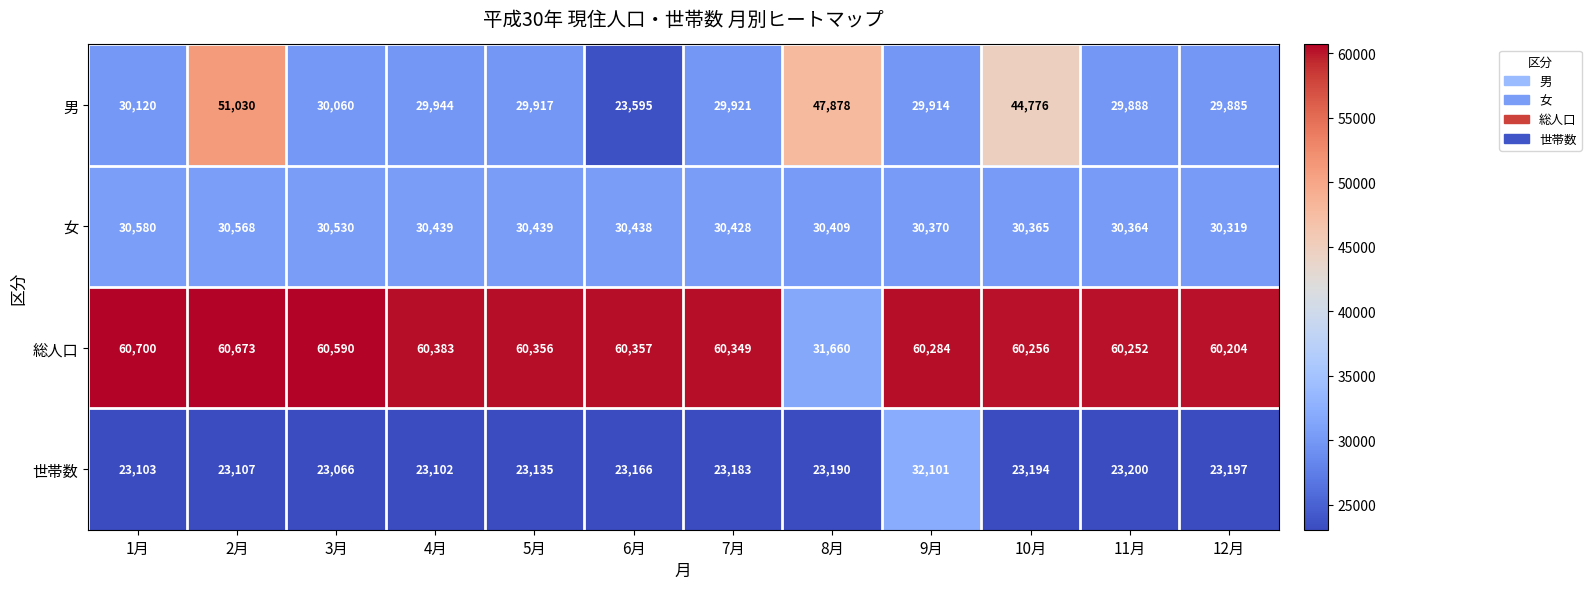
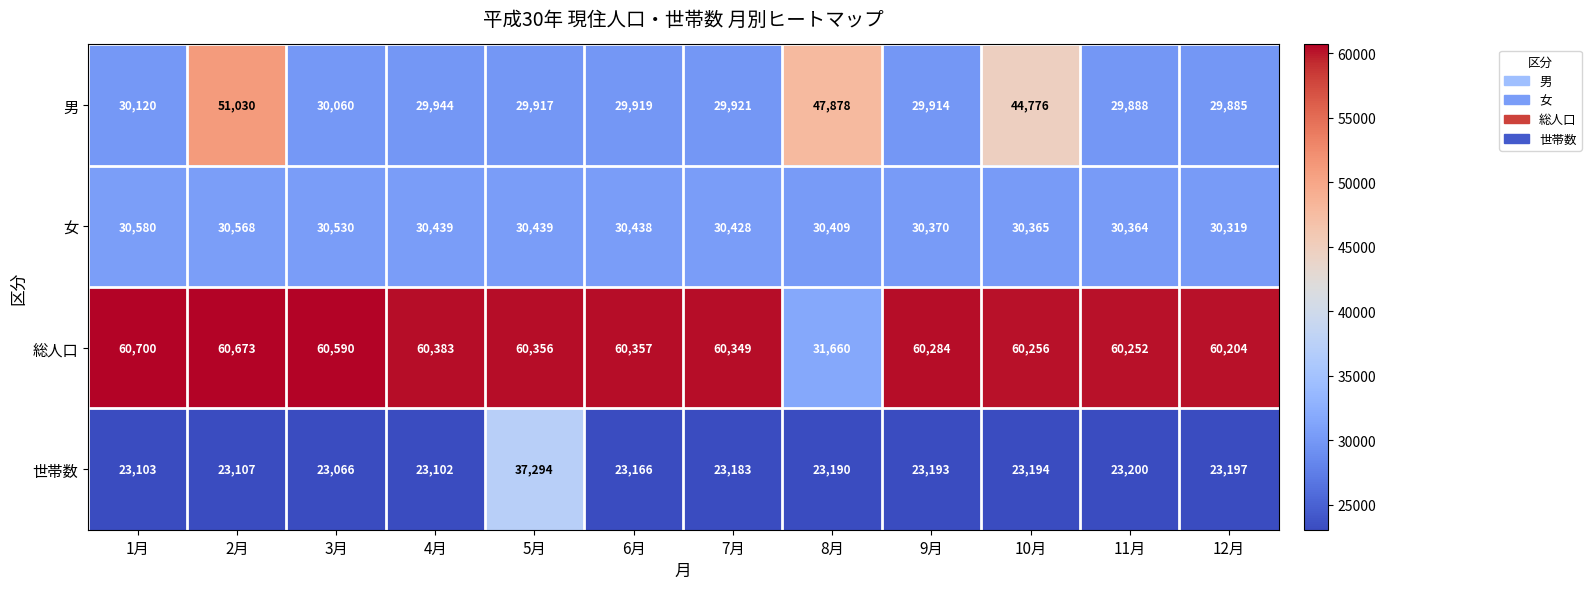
男, 6月: 23,595 -> 29,919
世帯数, 5月: 23,135 -> 37,294
世帯数, 9月: 32,101 -> 23,193
